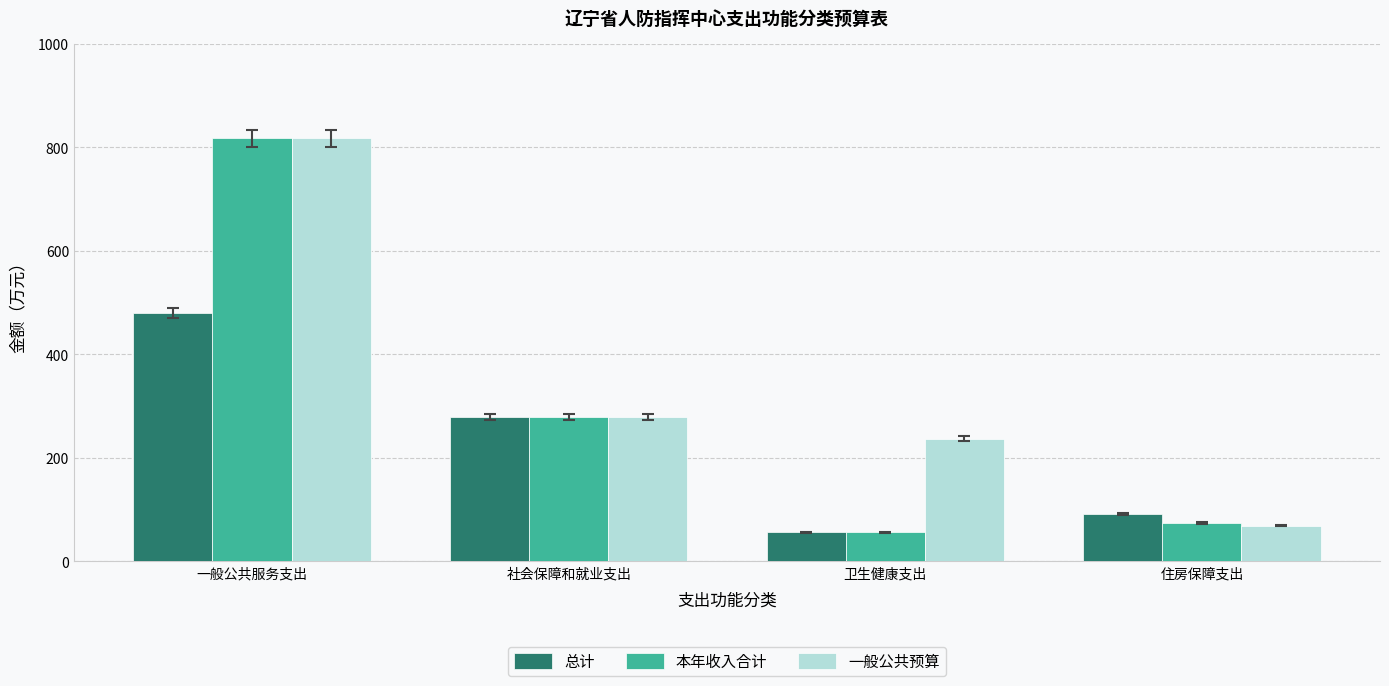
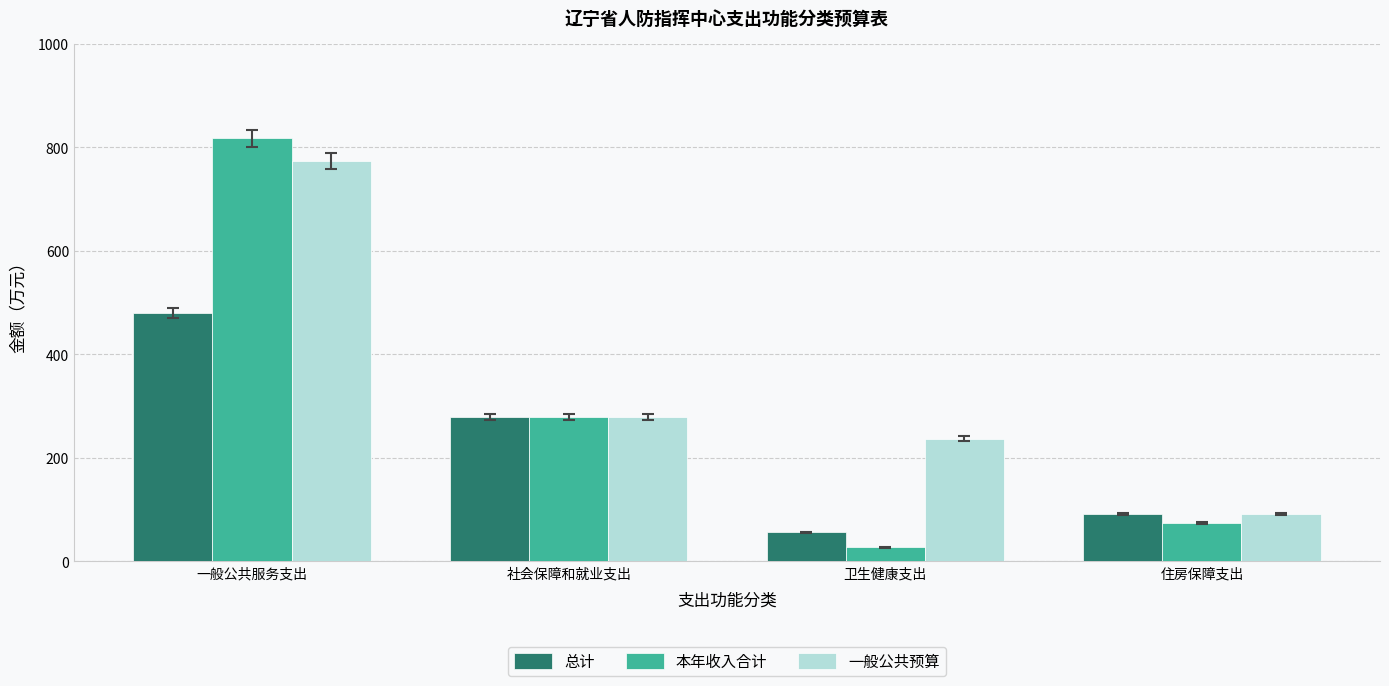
一般公共预算, 一般公共服务支出: 820 -> 770
本年收入合计, 卫生健康支出: 60 -> 30
一般公共预算, 住房保障支出: 70 -> 90
